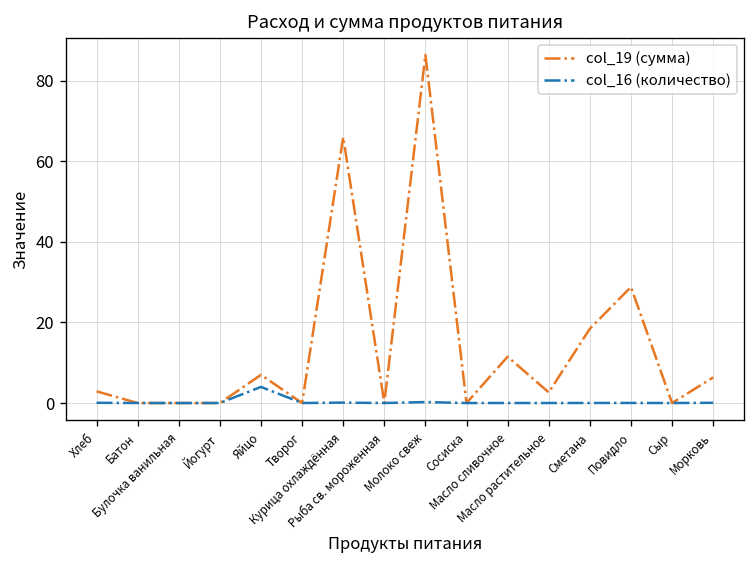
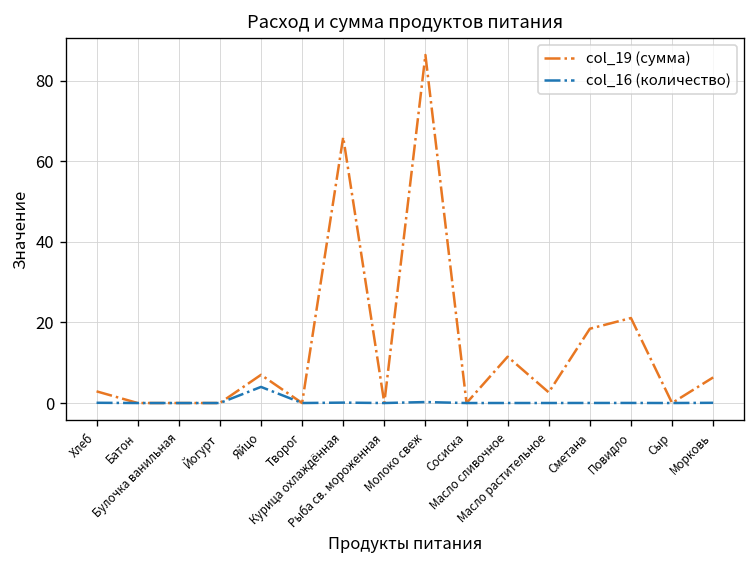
col_19 (сумма), Повидло: 29 -> 21
